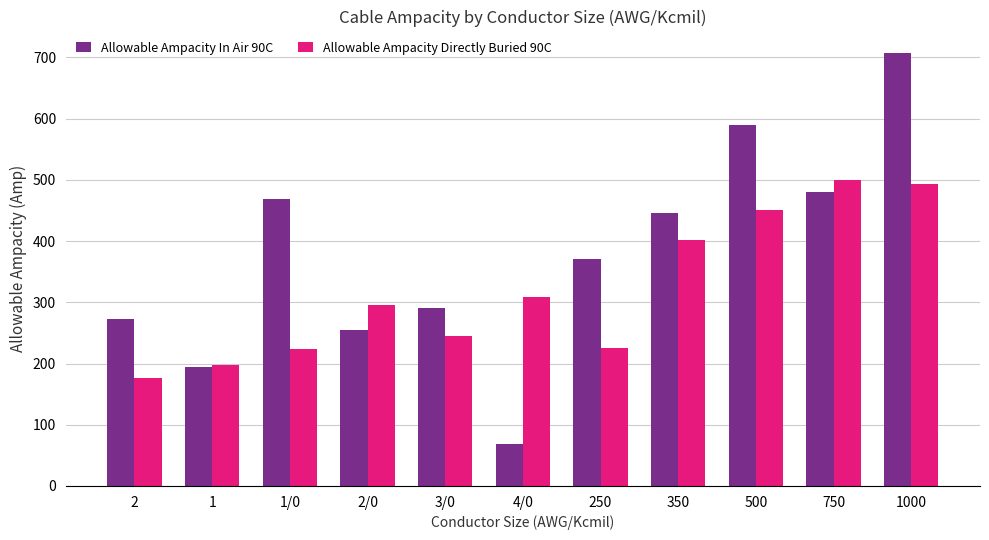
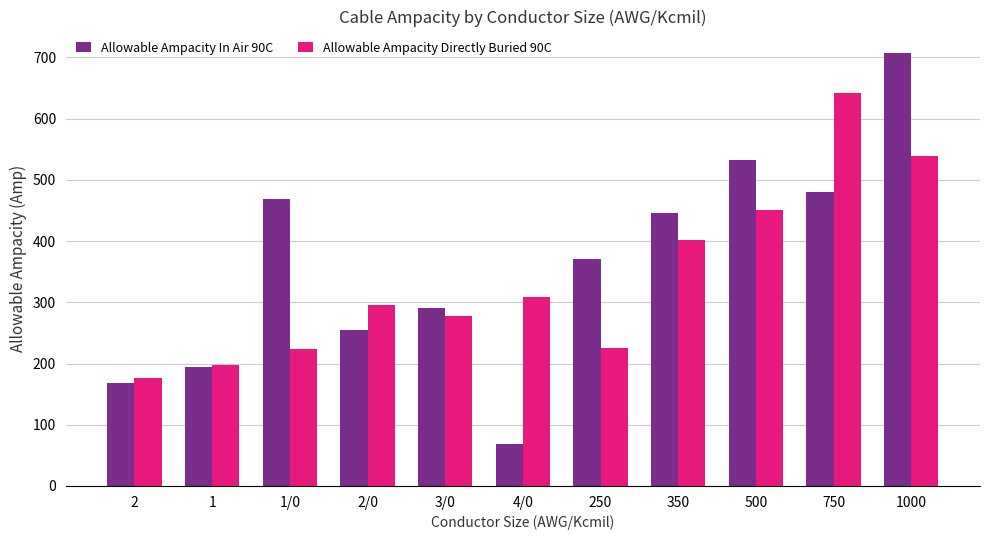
Allowable Ampacity In Air 90C, 2: 270 -> 170
Allowable Ampacity Directly Buried 90C, 3/0: 250 -> 280
Allowable Ampacity In Air 90C, 500: 590 -> 530
Allowable Ampacity Directly Buried 90C, 750: 500 -> 640
Allowable Ampacity Directly Buried 90C, 1000: 490 -> 540
